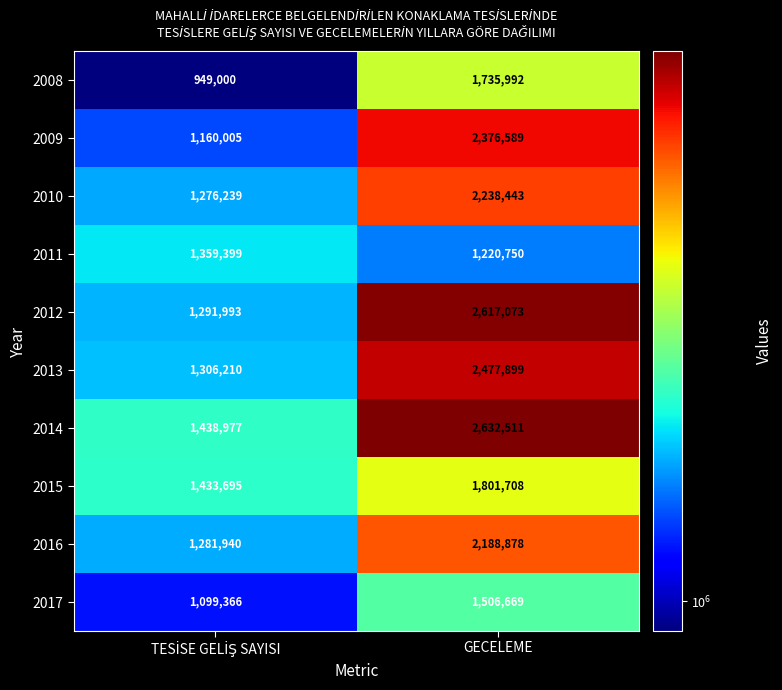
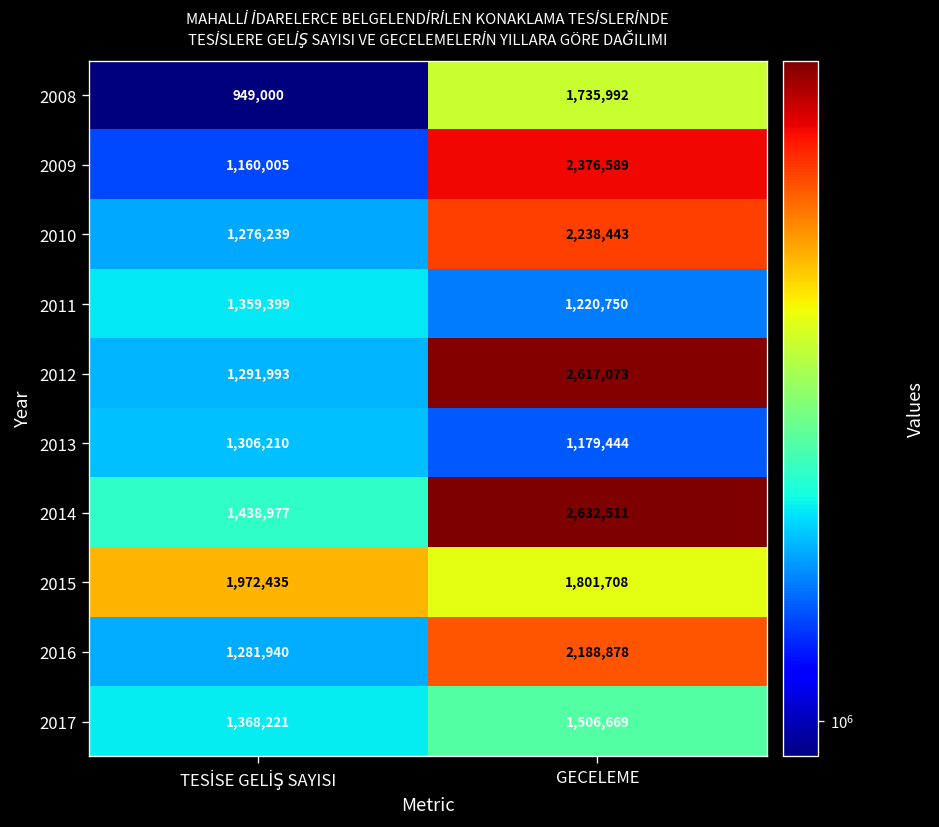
2013, GECELEME: 2,477,899 -> 1,179,444
2015, TESİSE GELİŞ SAYISI: 1,433,695 -> 1,972,435
2017, TESİSE GELİŞ SAYISI: 1,099,366 -> 1,368,221
